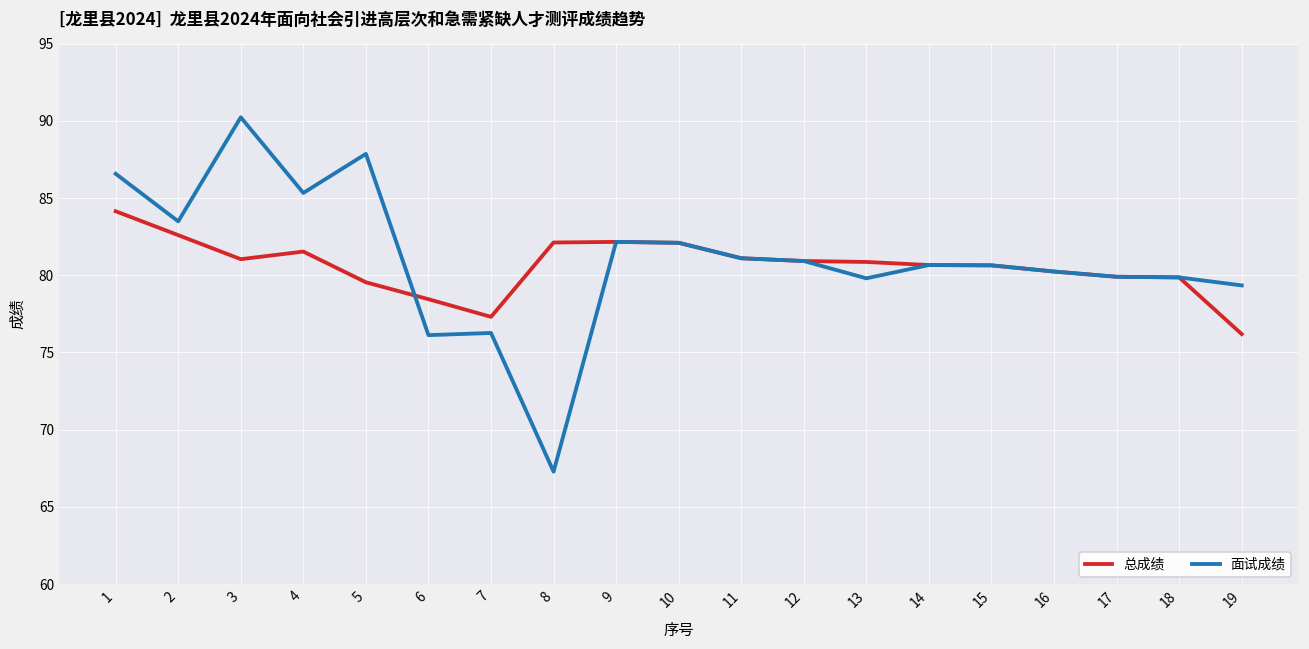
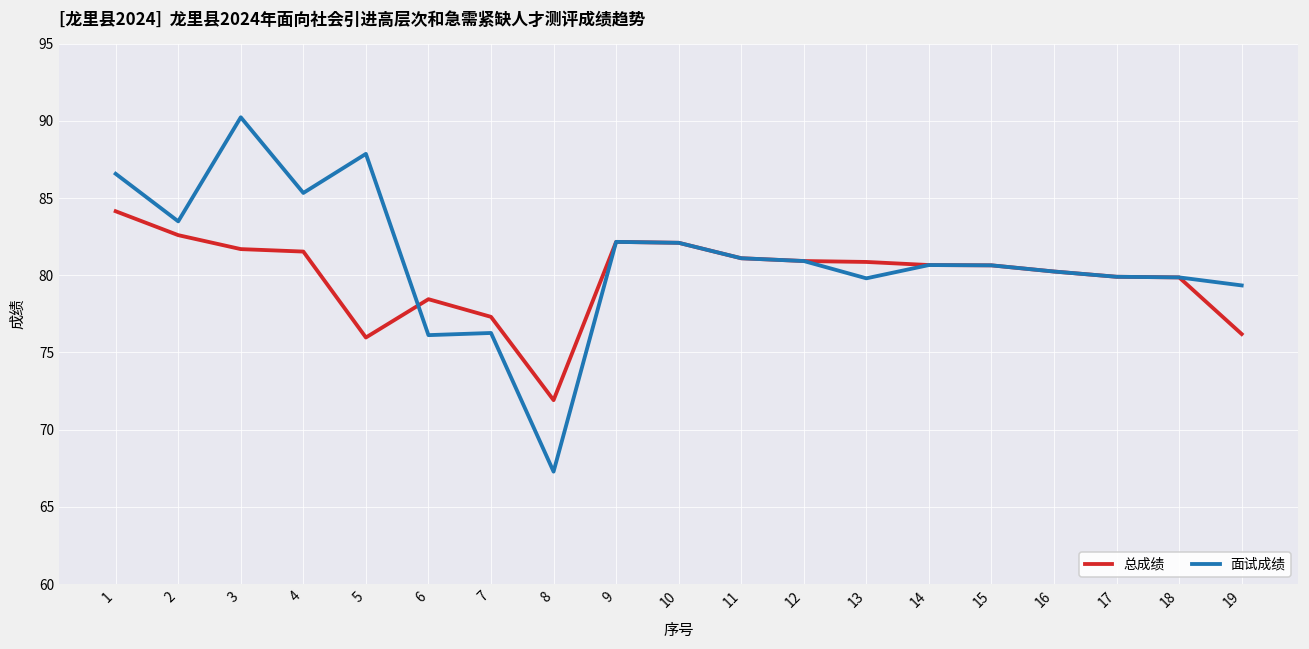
总成绩, 3: 81.0 -> 81.7
总成绩, 5: 79.5 -> 76.0
总成绩, 8: 82.1 -> 71.9
